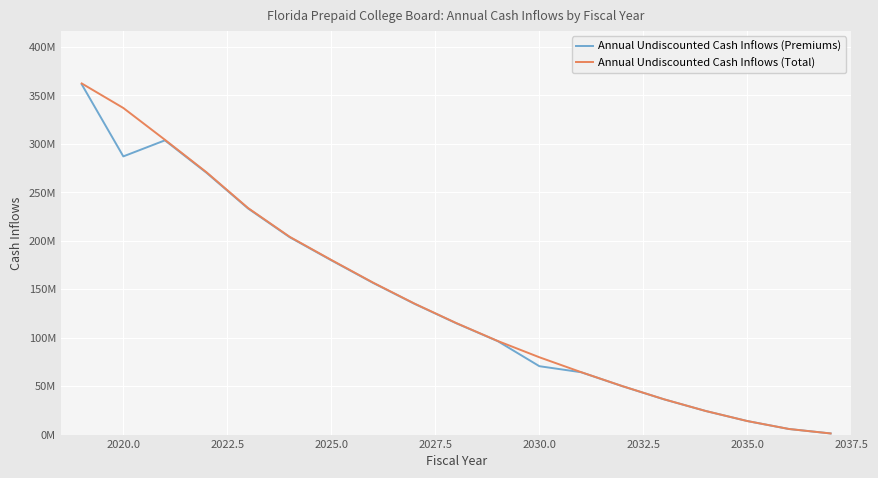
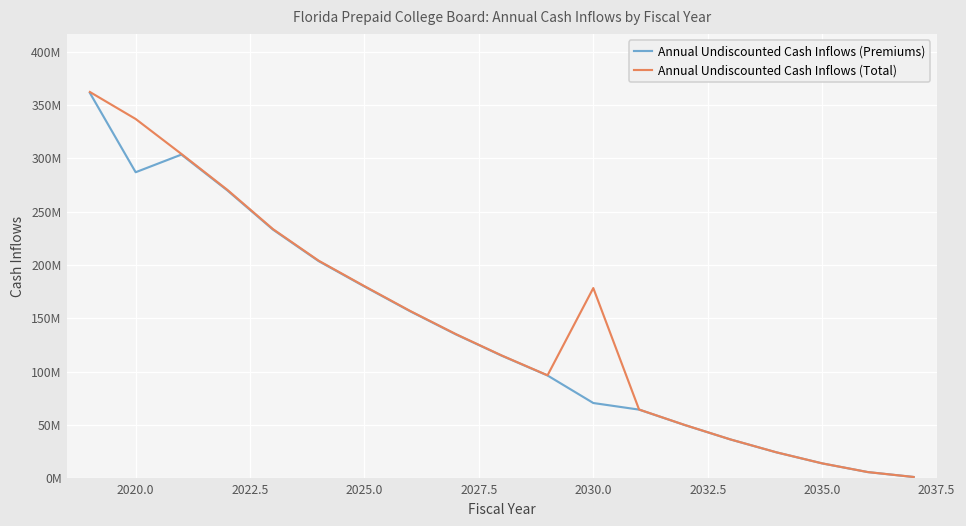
Annual Undiscounted Cash Inflows (Total), 2030.0: 80000000 -> 180000000
